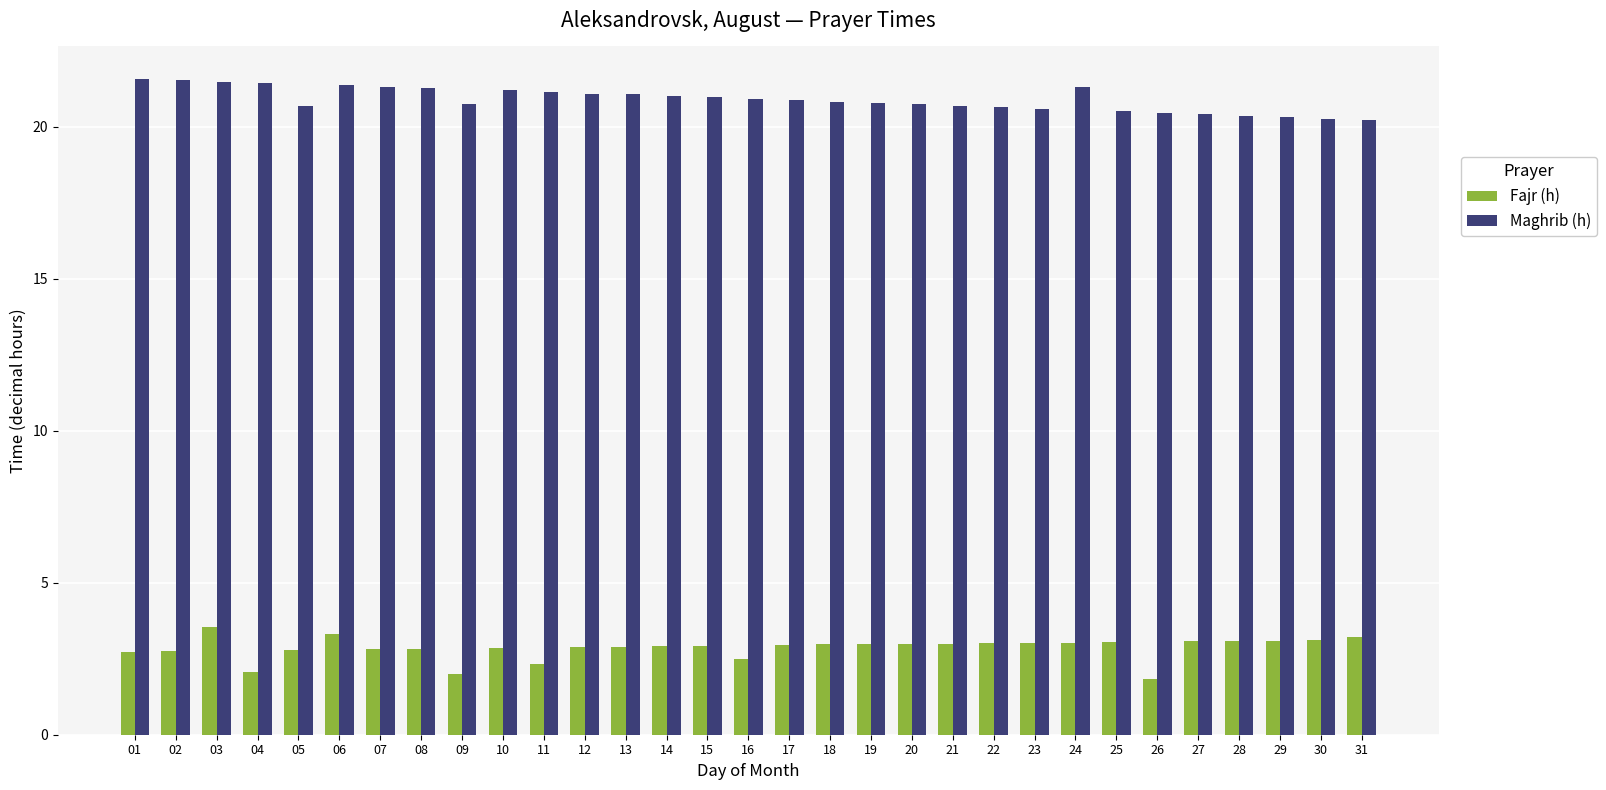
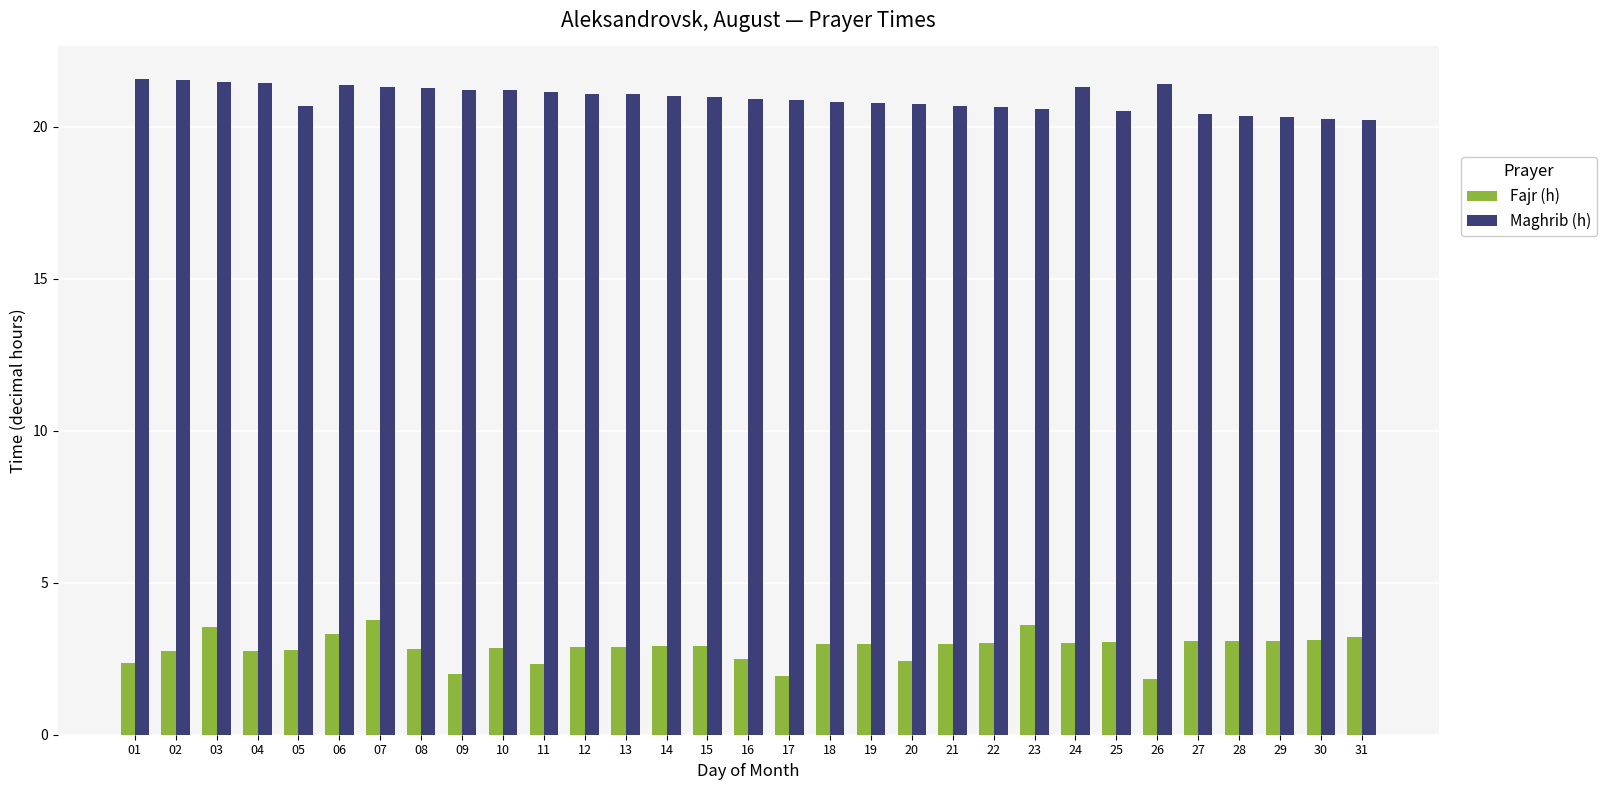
Fajr (h), 01: 2.7 -> 2.4
Fajr (h), 04: 2.1 -> 2.8
Fajr (h), 07: 2.8 -> 3.8
Maghrib (h), 09: 20.8 -> 21.2
Fajr (h), 17: 3.0 -> 1.9
Fajr (h), 20: 3.0 -> 2.4
Fajr (h), 23: 3.0 -> 3.6
Maghrib (h), 26: 20.5 -> 21.4
